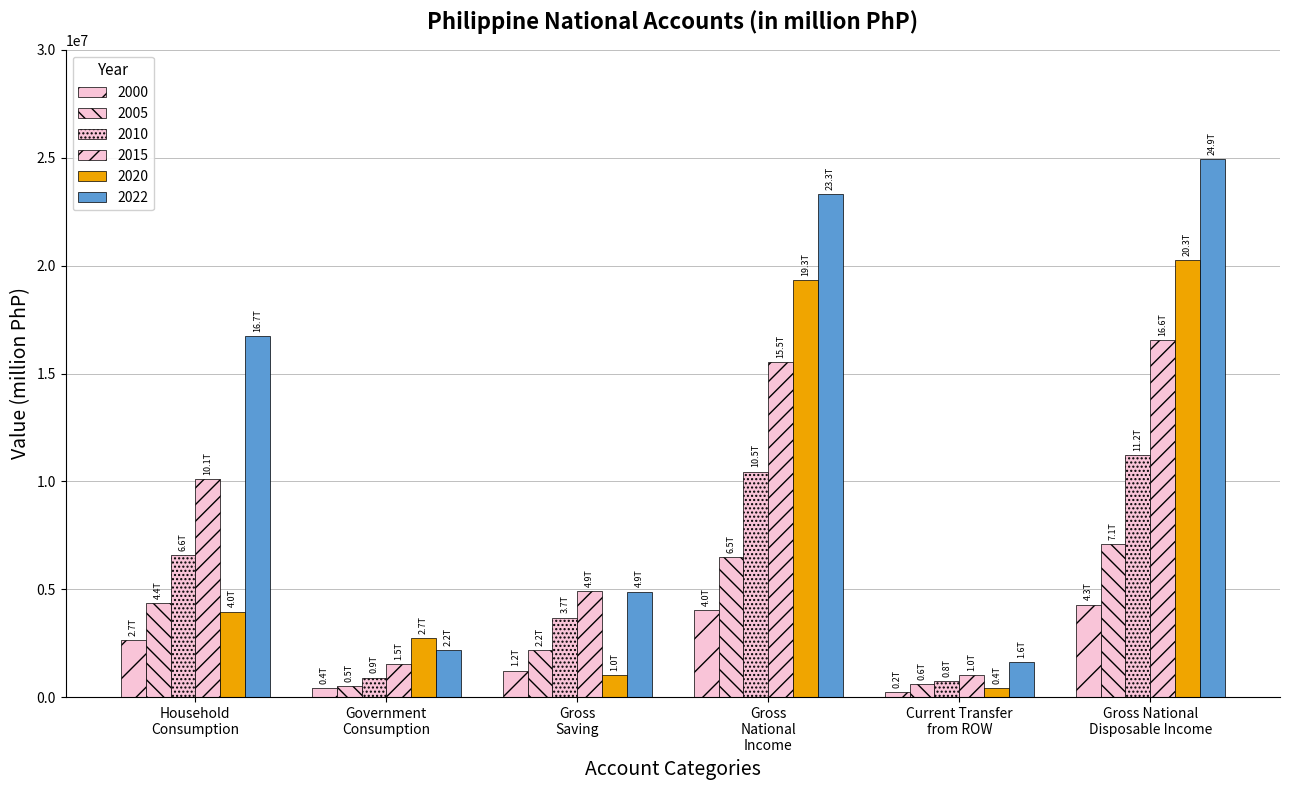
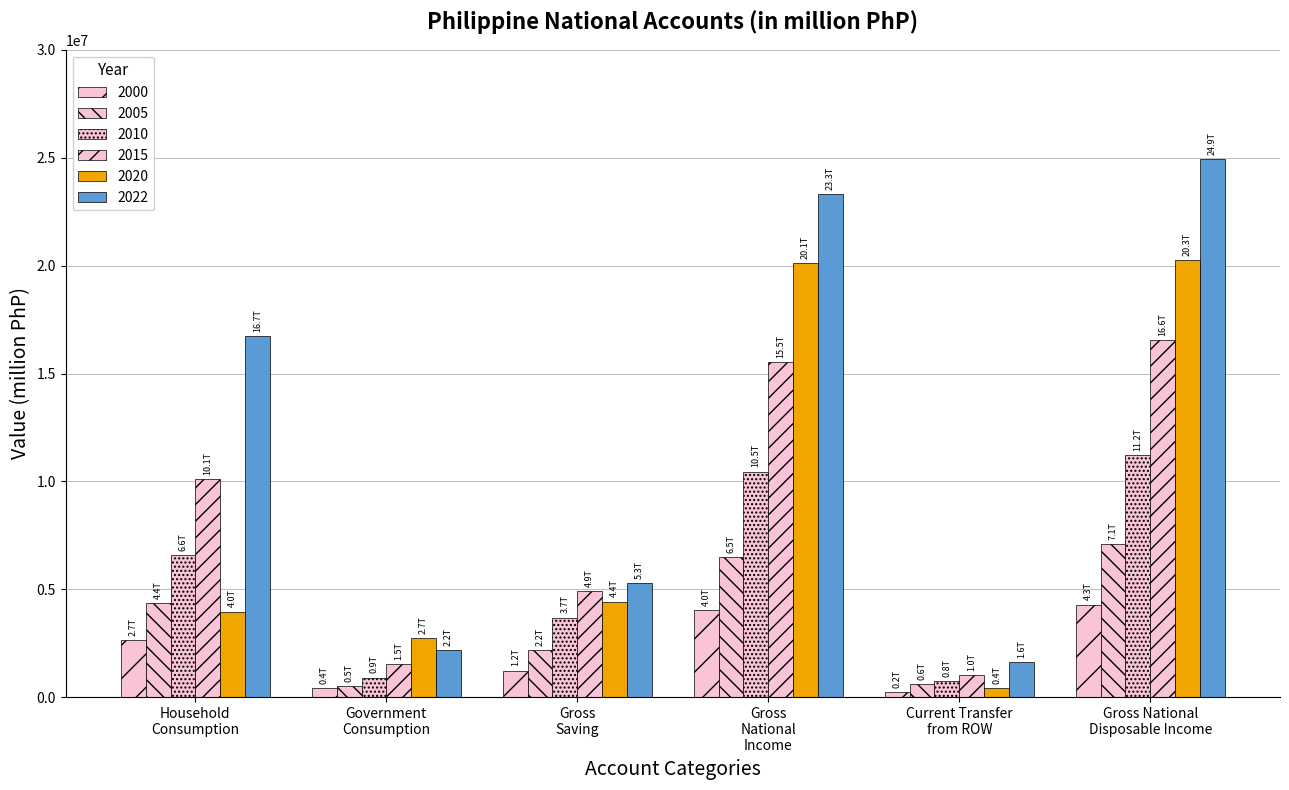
2020, Gross Saving: 1.0T -> 4.4T
2022, Gross Saving: 4.9T -> 5.3T
2020, Gross National Income: 19.3T -> 20.1T
